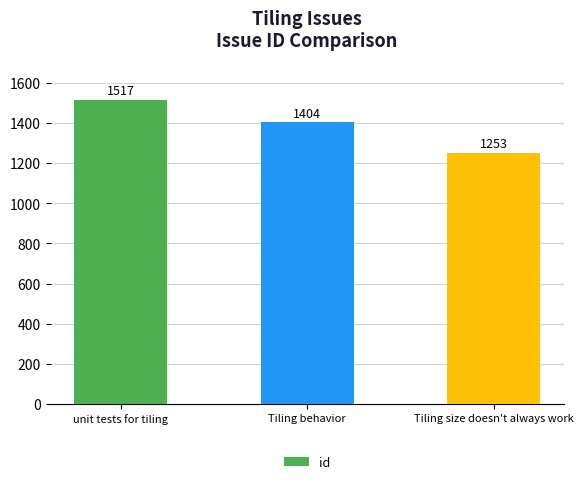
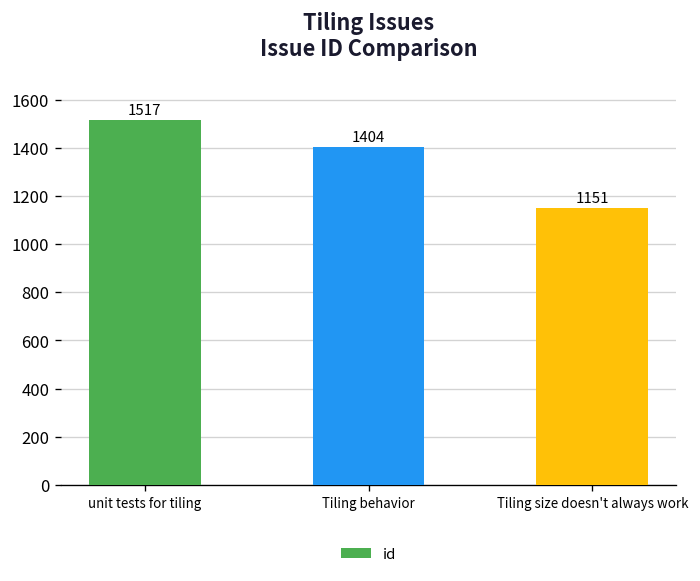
Tiling size doesn't always work: 1253 -> 1151
